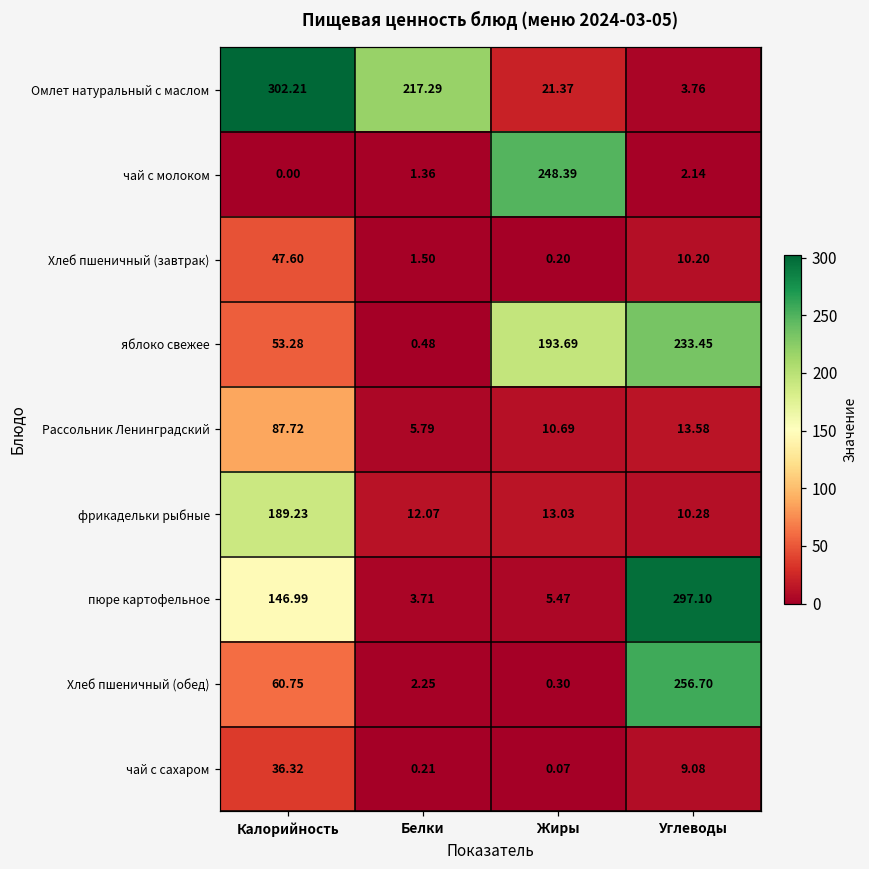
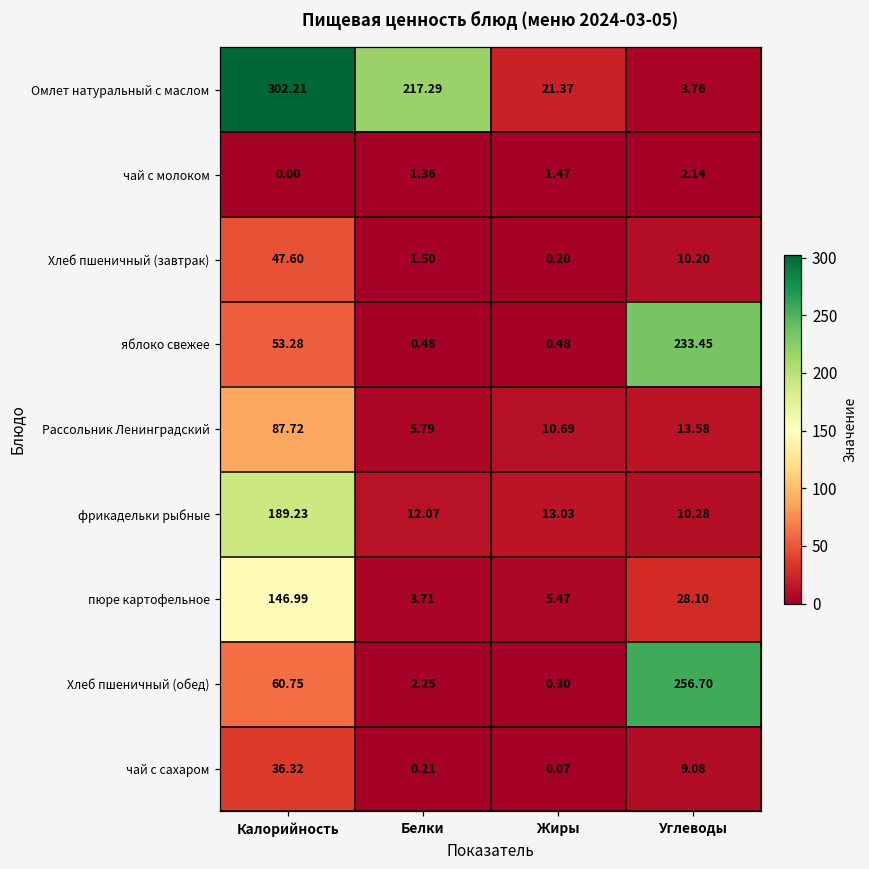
чай с молоком, Жиры: 248.39 -> 1.47
яблоко свежее, Жиры: 193.69 -> 0.48
пюре картофельное, Углеводы: 297.10 -> 28.10
